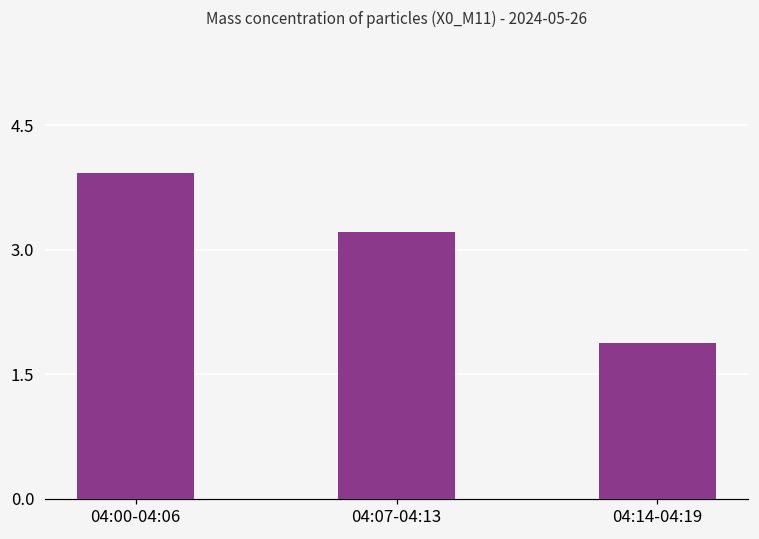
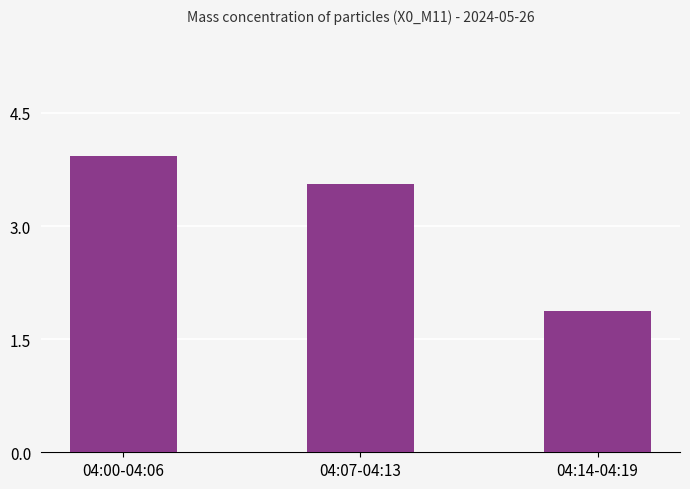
04:07-04:13: 3.2 -> 3.6
